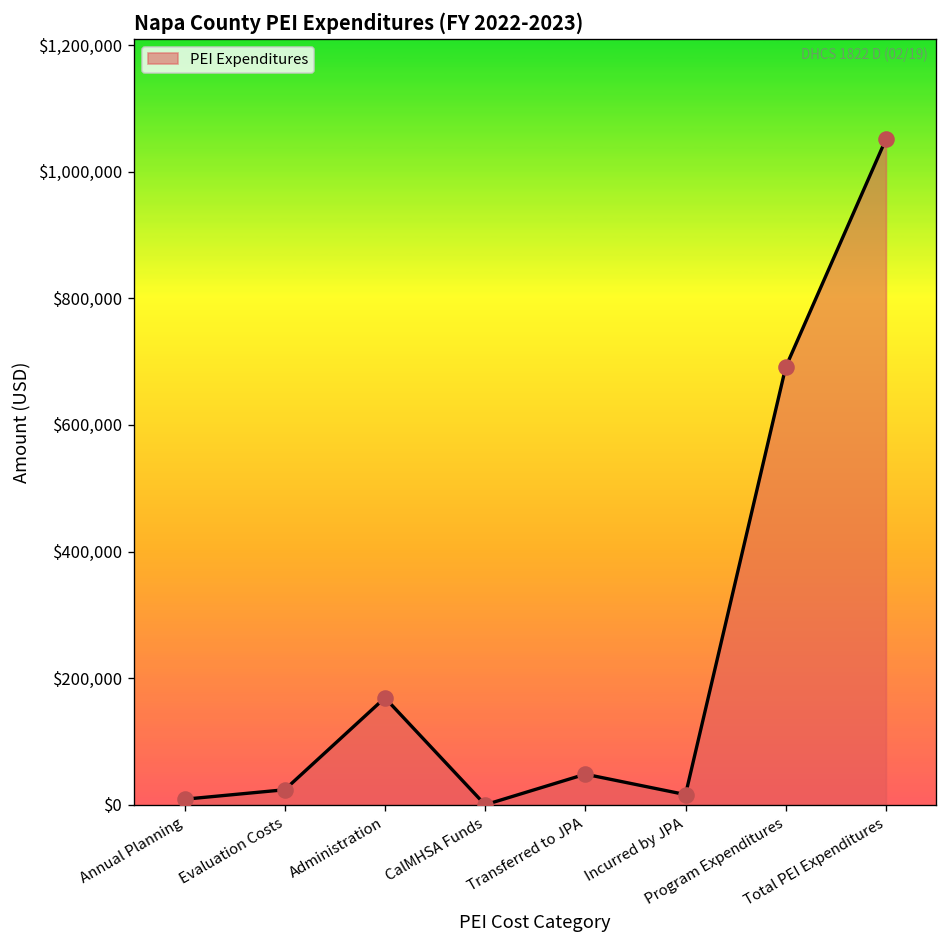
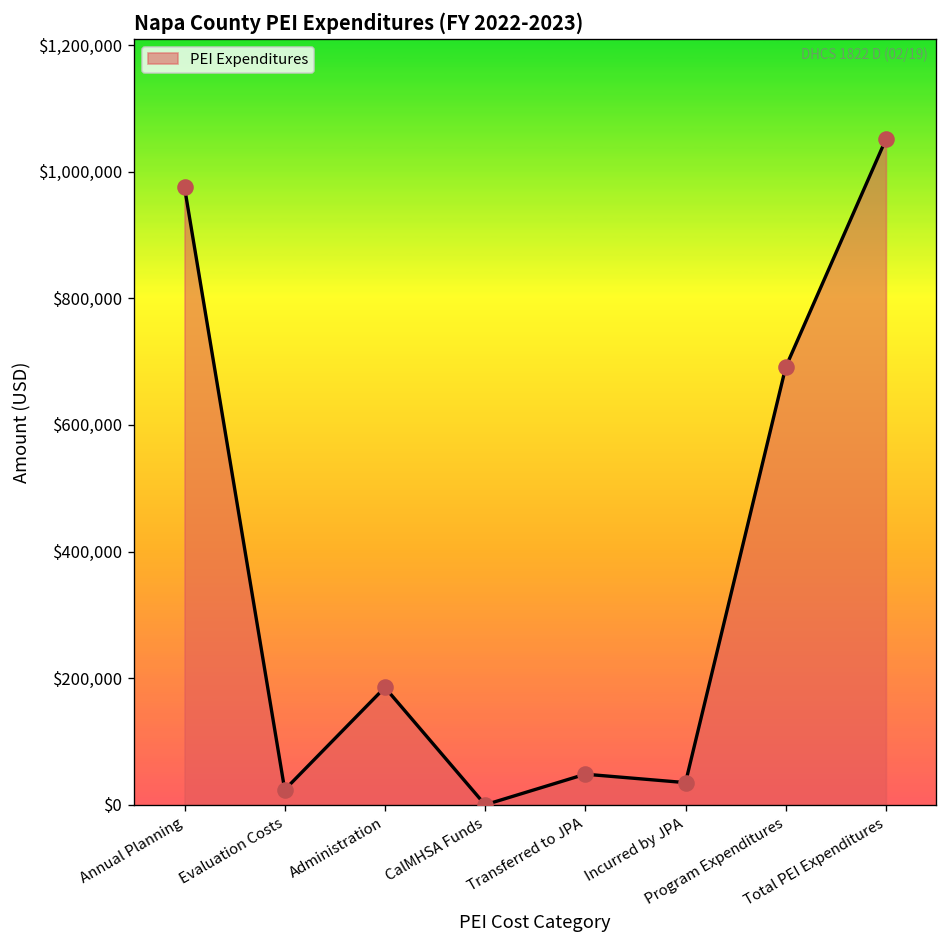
Annual Planning: $10,000 -> $970,000
Administration: $170,000 -> $190,000
Incurred by JPA: $20,000 -> $40,000
